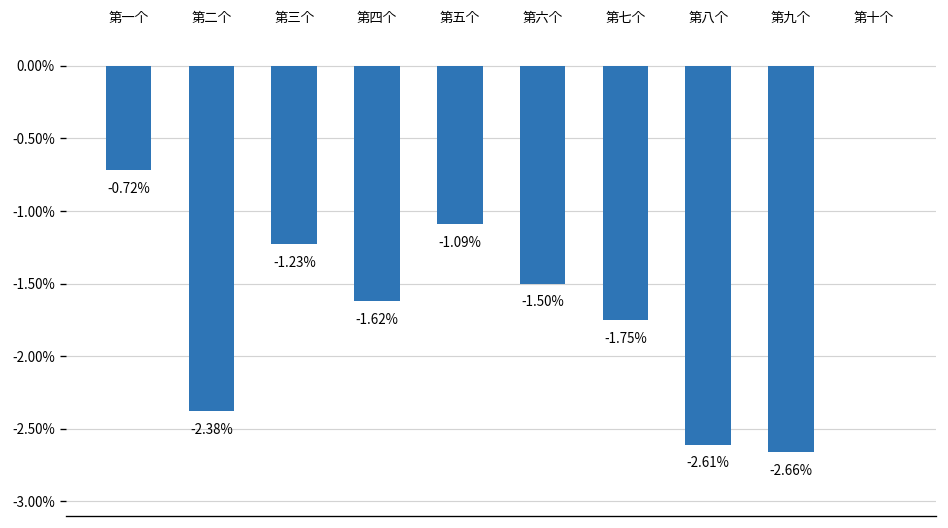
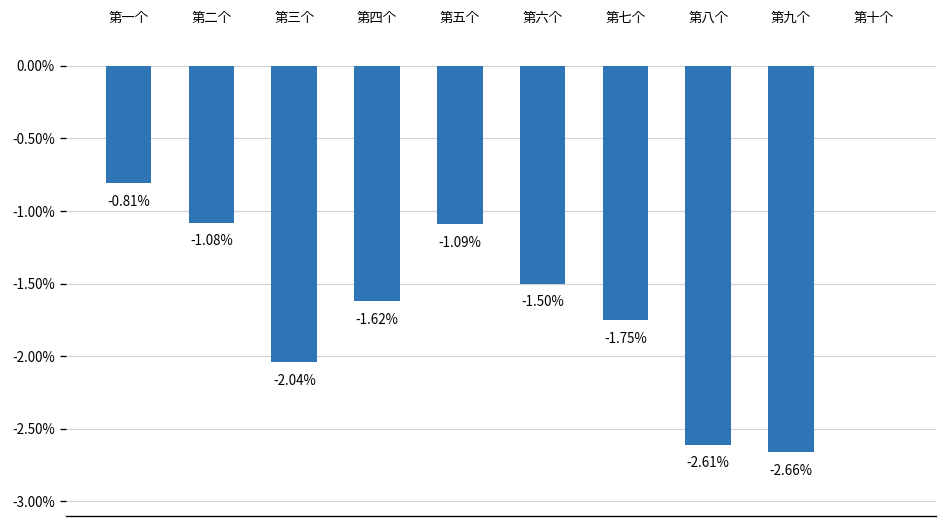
第一个: -0.72% -> -0.81%
第二个: -2.38% -> -1.08%
第三个: -1.23% -> -2.04%
